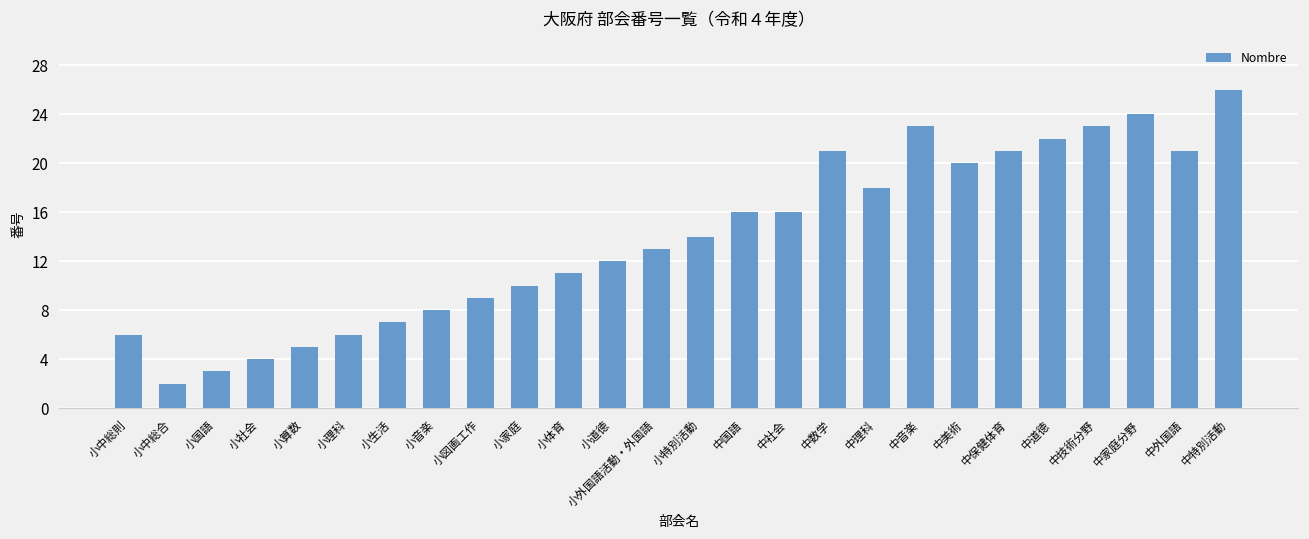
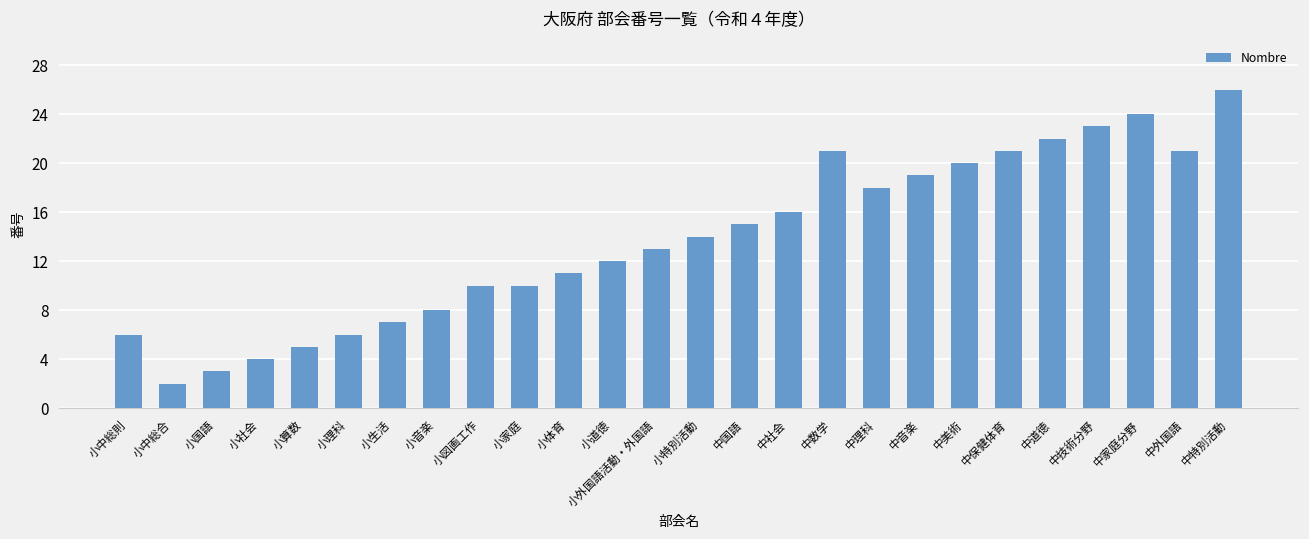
小図画工作: 9 -> 10
中国語: 16 -> 15
中音楽: 23 -> 19
